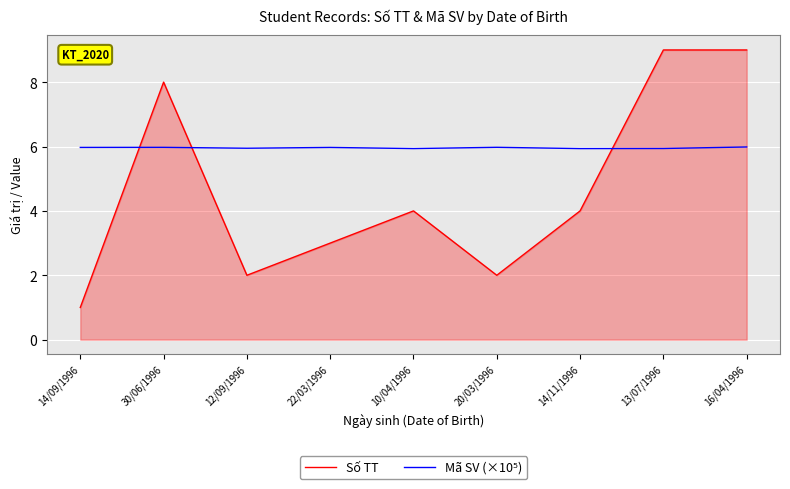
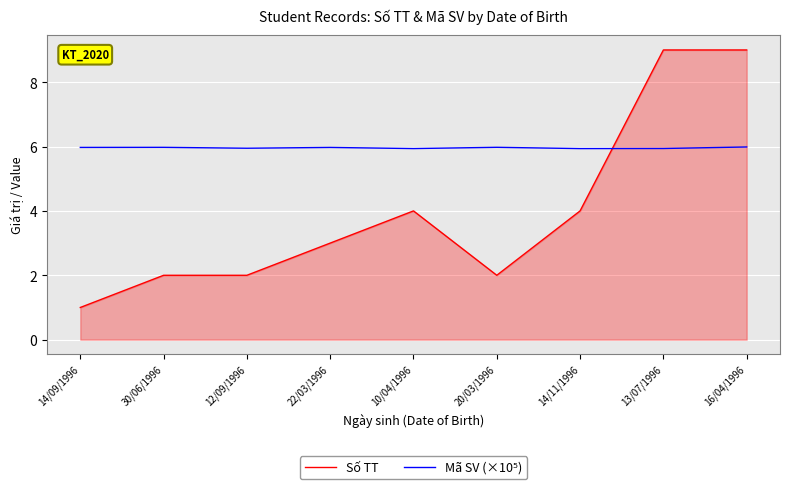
Số TT, 30/06/1996: 8 -> 2
